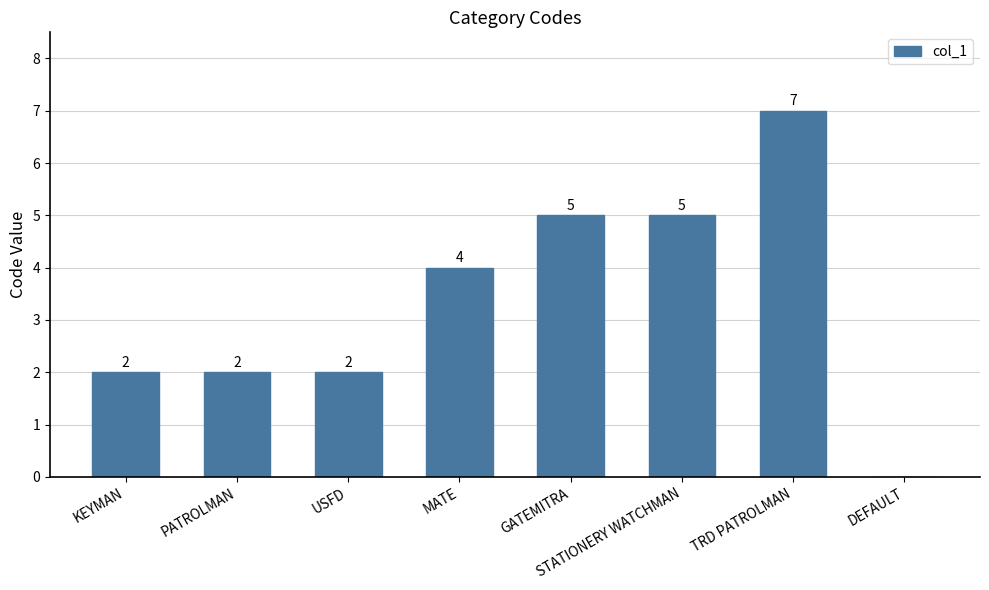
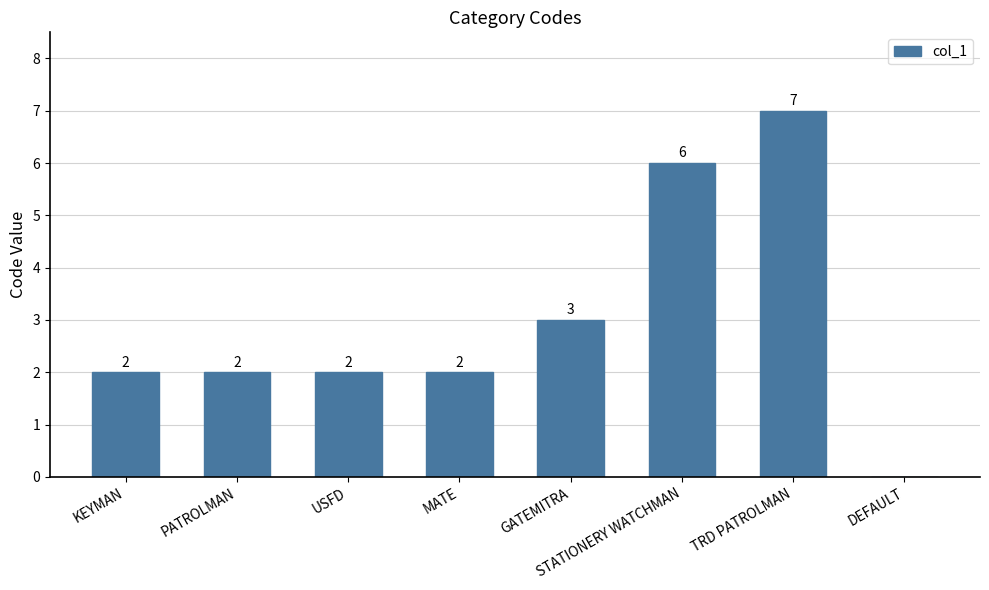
MATE: 4 -> 2
GATEMITRA: 5 -> 3
STATIONERY WATCHMAN: 5 -> 6
